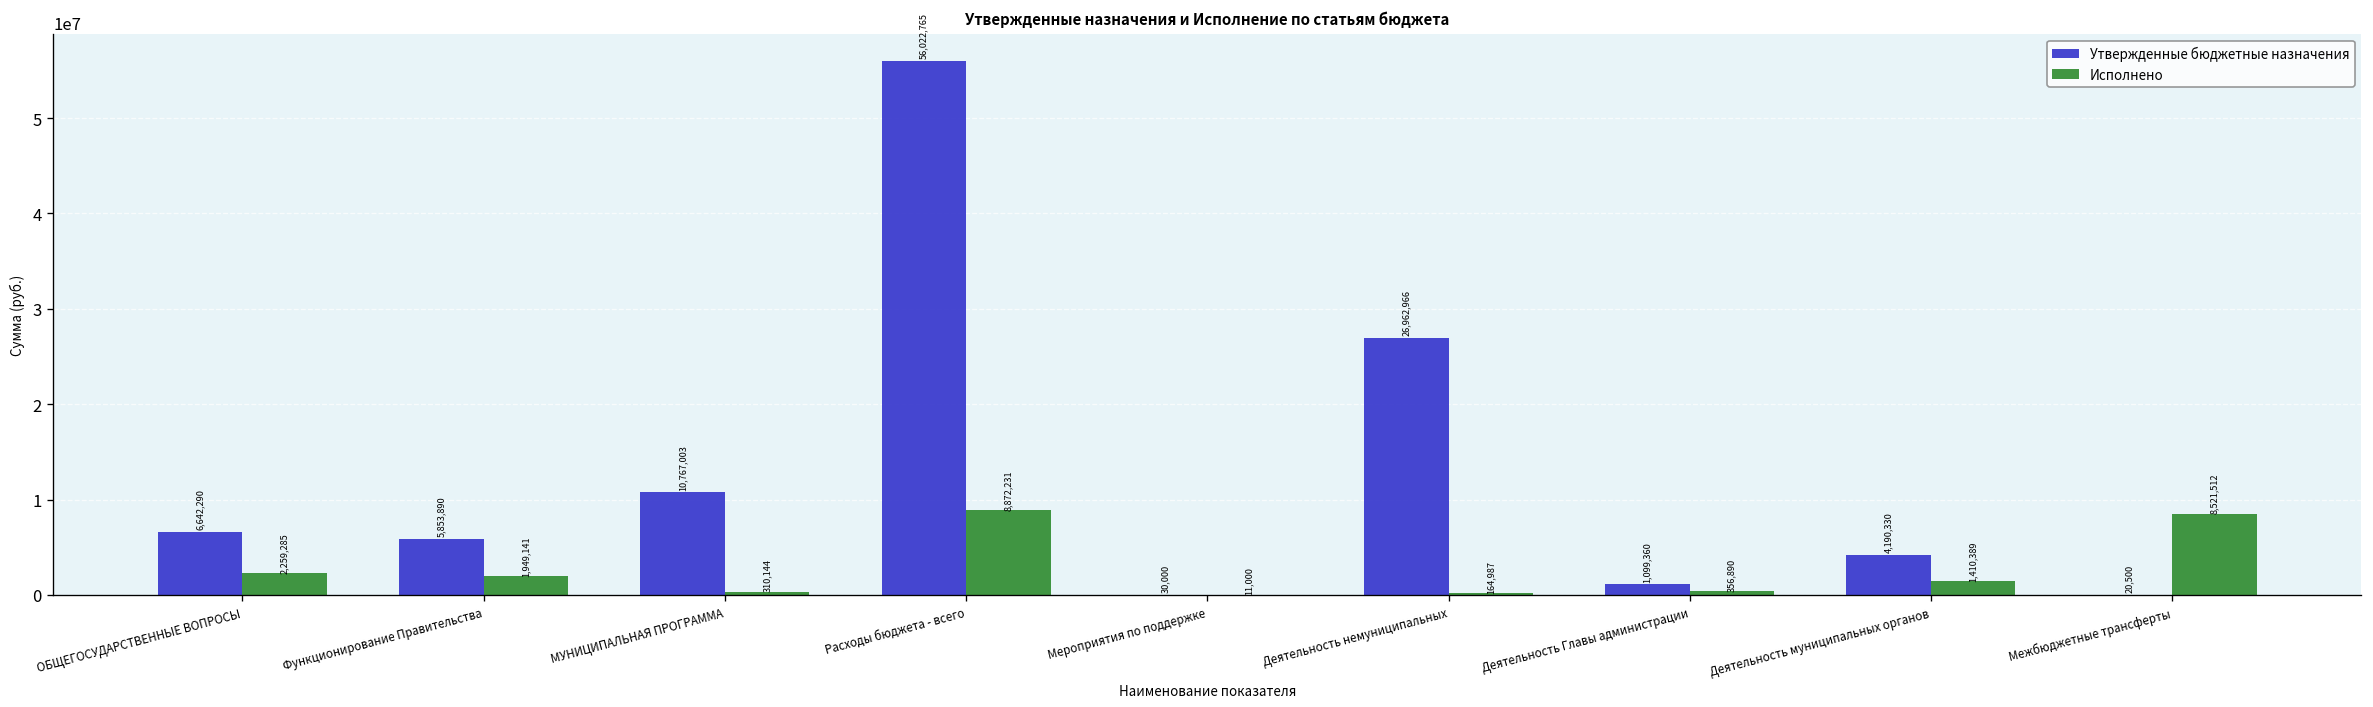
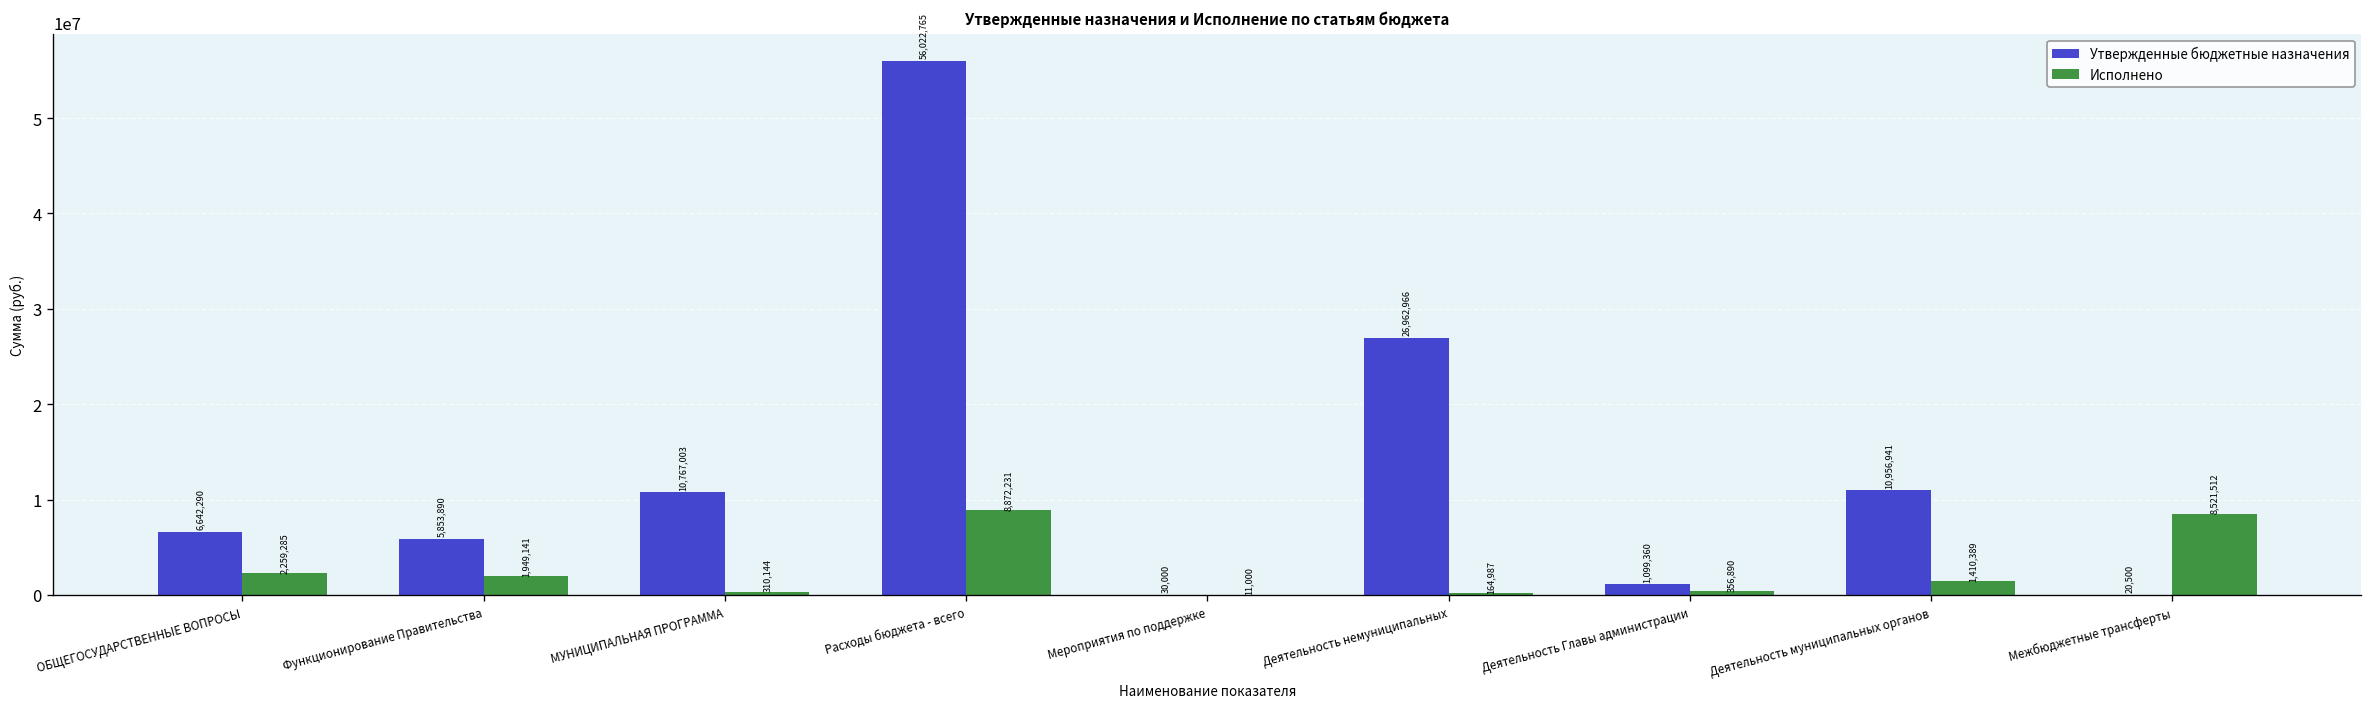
Утвержденные бюджетные назначения, Деятельность муниципальных органов: 4,190,330 -> 10,956,941
